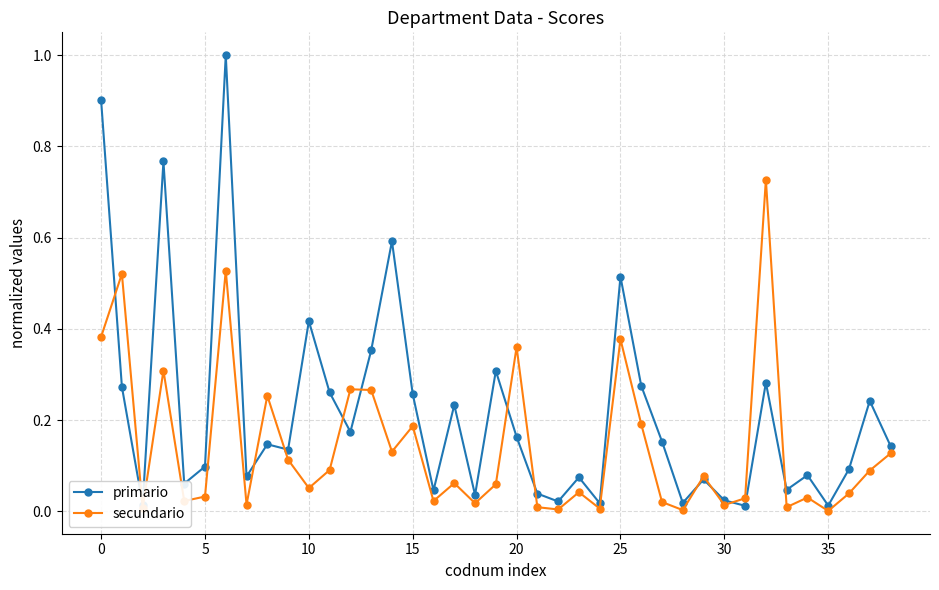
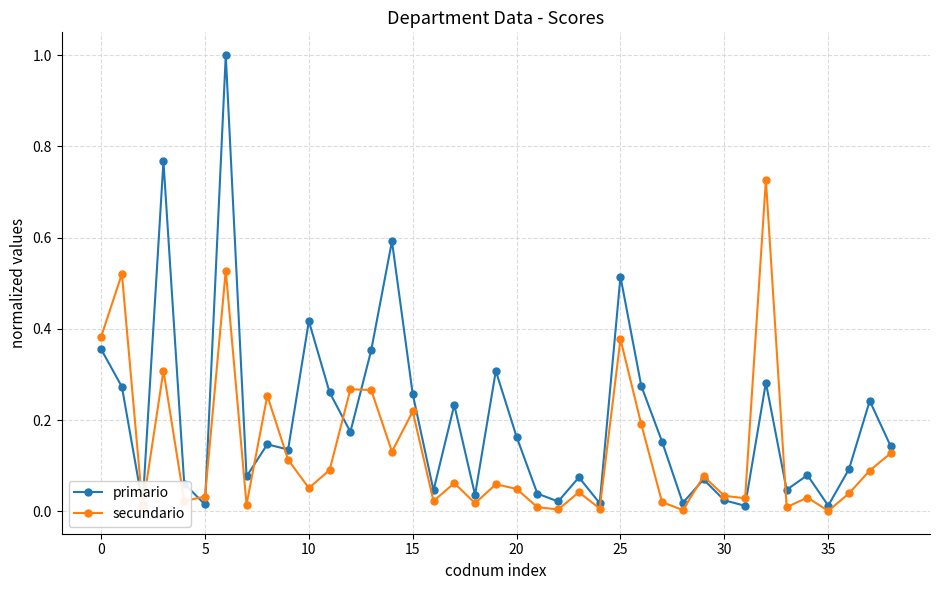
primario, 0: 0.90 -> 0.36
primario, 5: 0.10 -> 0.02
secundario, 15: 0.19 -> 0.22
secundario, 20: 0.36 -> 0.05
secundario, 30: 0.01 -> 0.03
